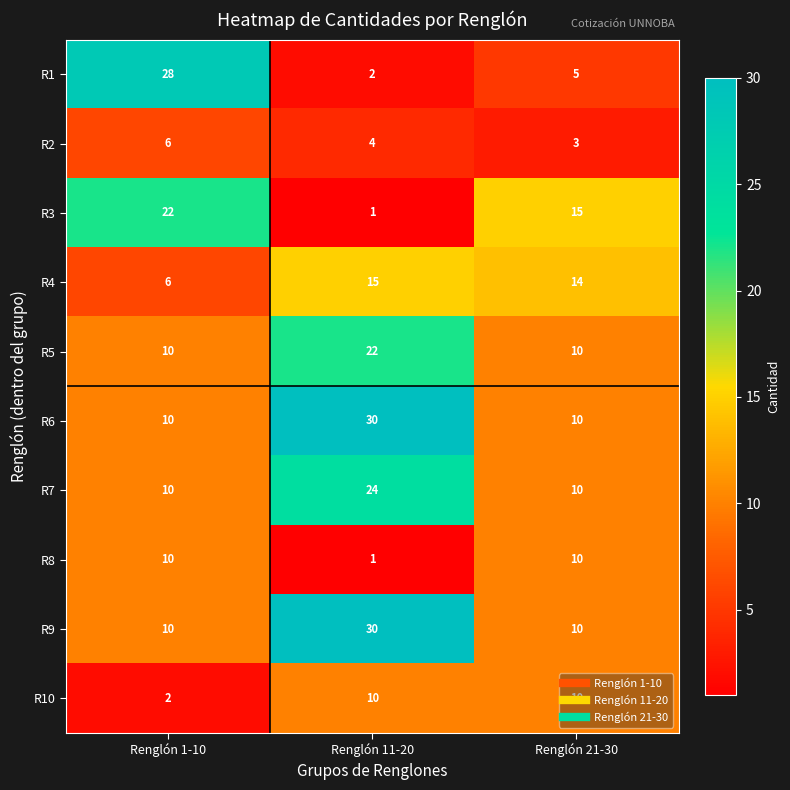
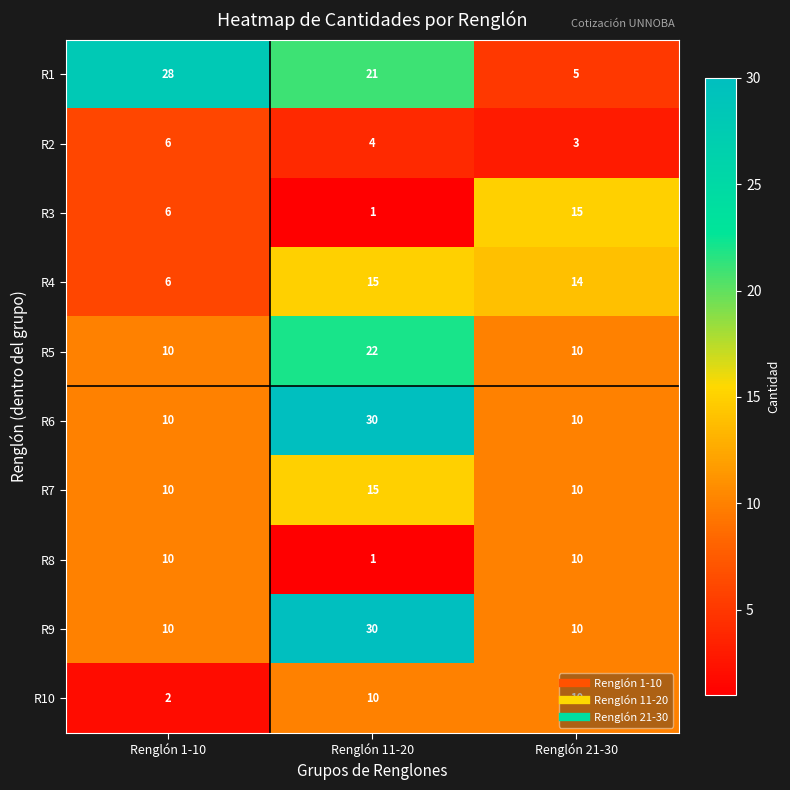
R1, Renglón 11-20: 2 -> 21
R3, Renglón 1-10: 22 -> 6
R7, Renglón 11-20: 24 -> 15
